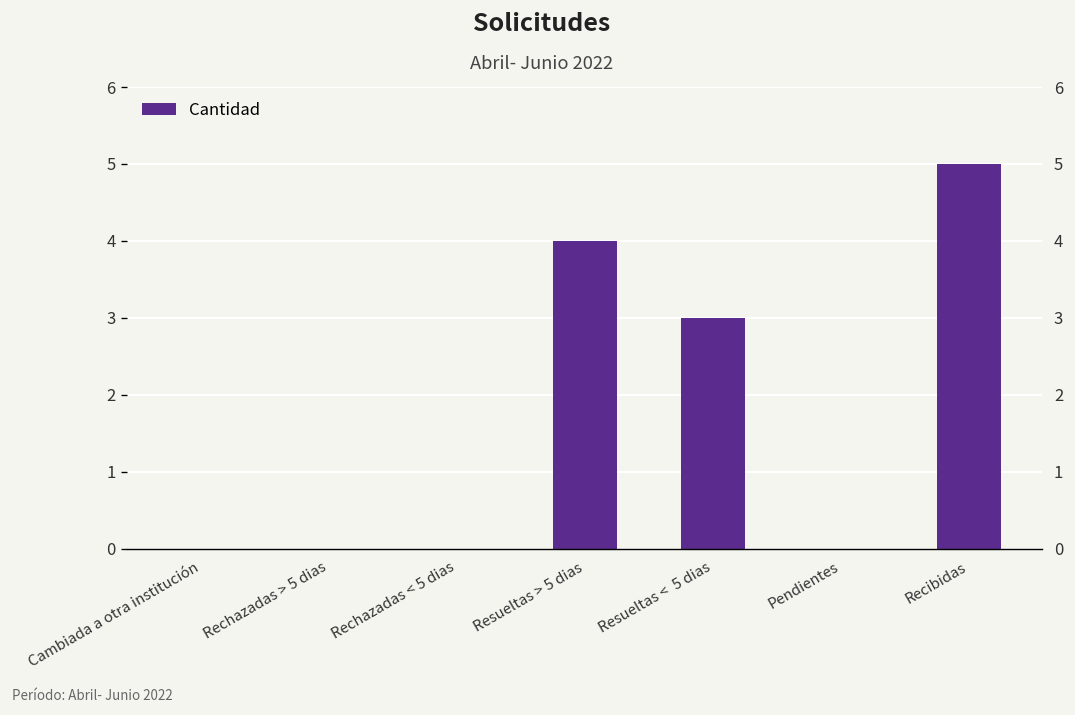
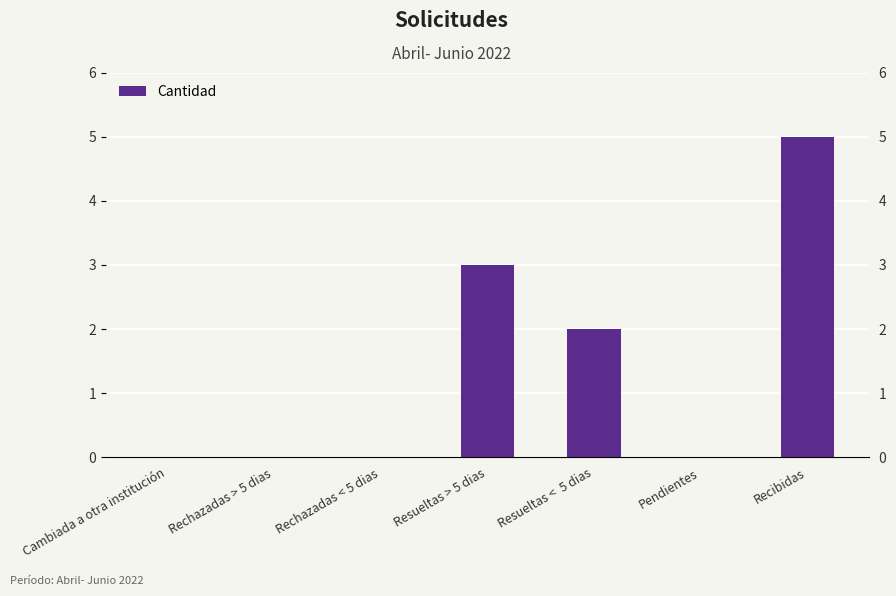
Resueltas > 5 dias: 4 -> 3
Resueltas < 5 dias: 3 -> 2
